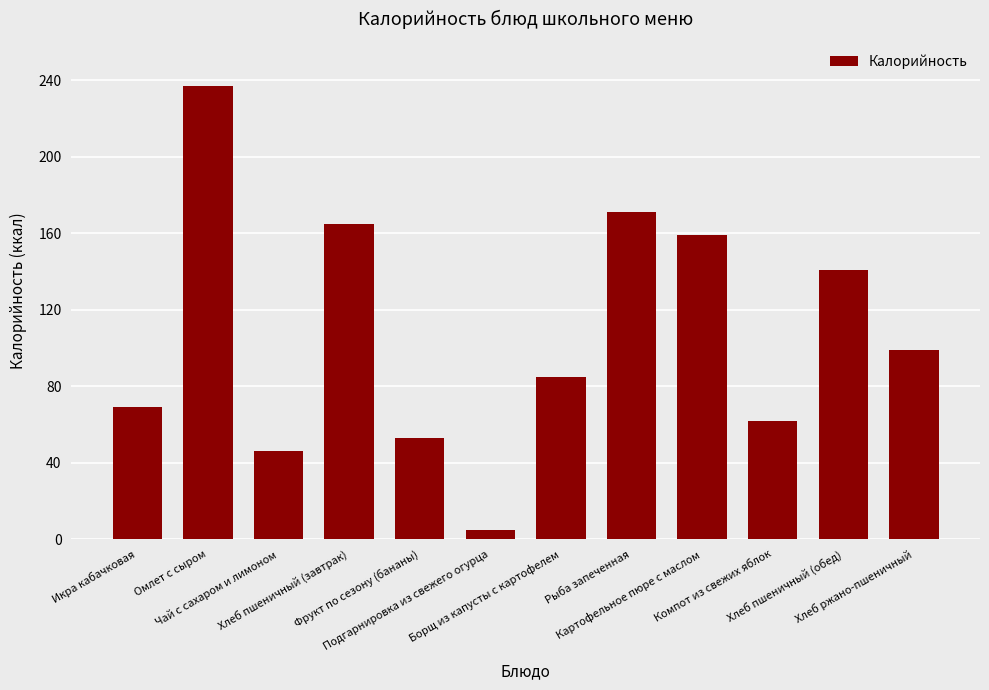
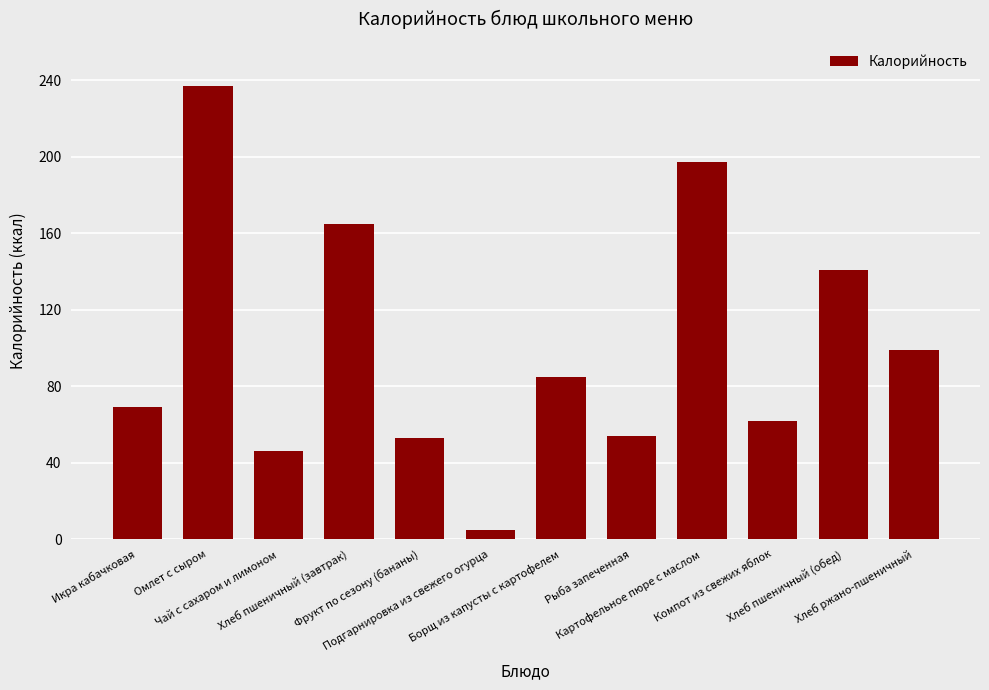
Рыба запеченная: 171 -> 54
Картофельное пюре с маслом: 159 -> 197
